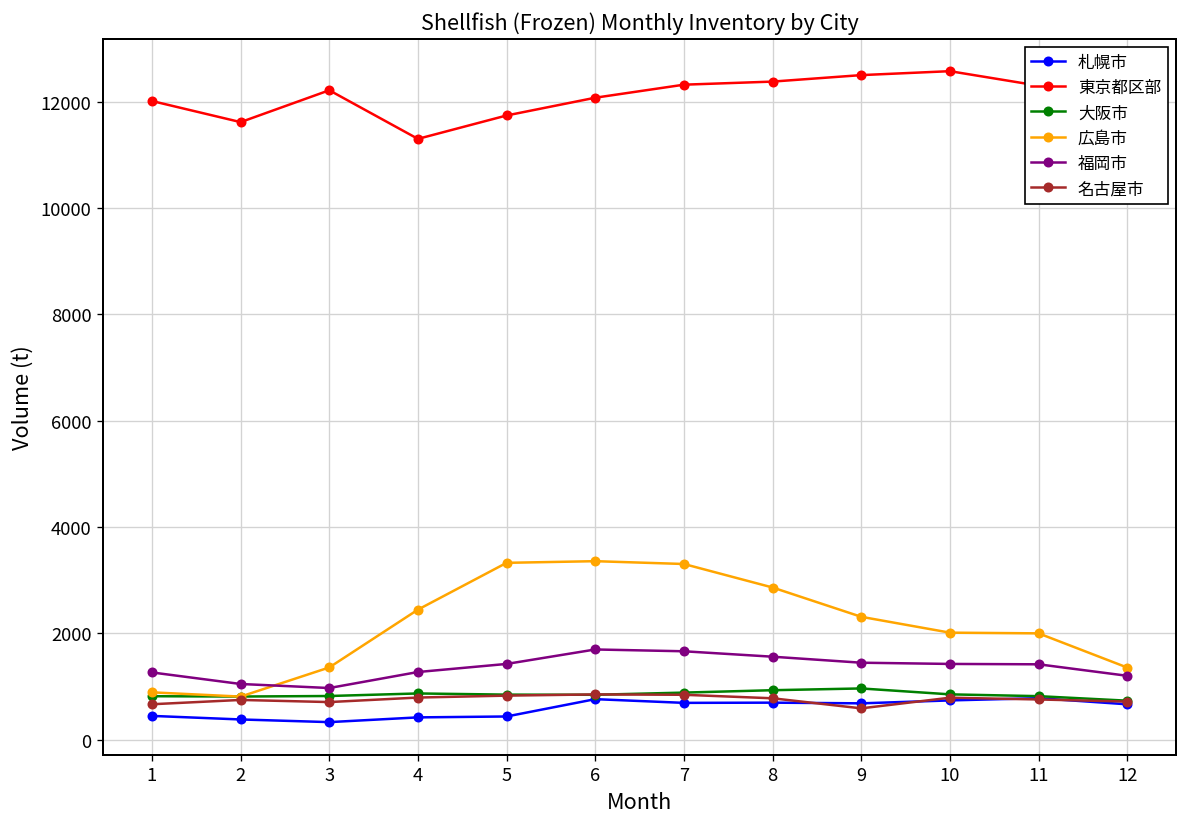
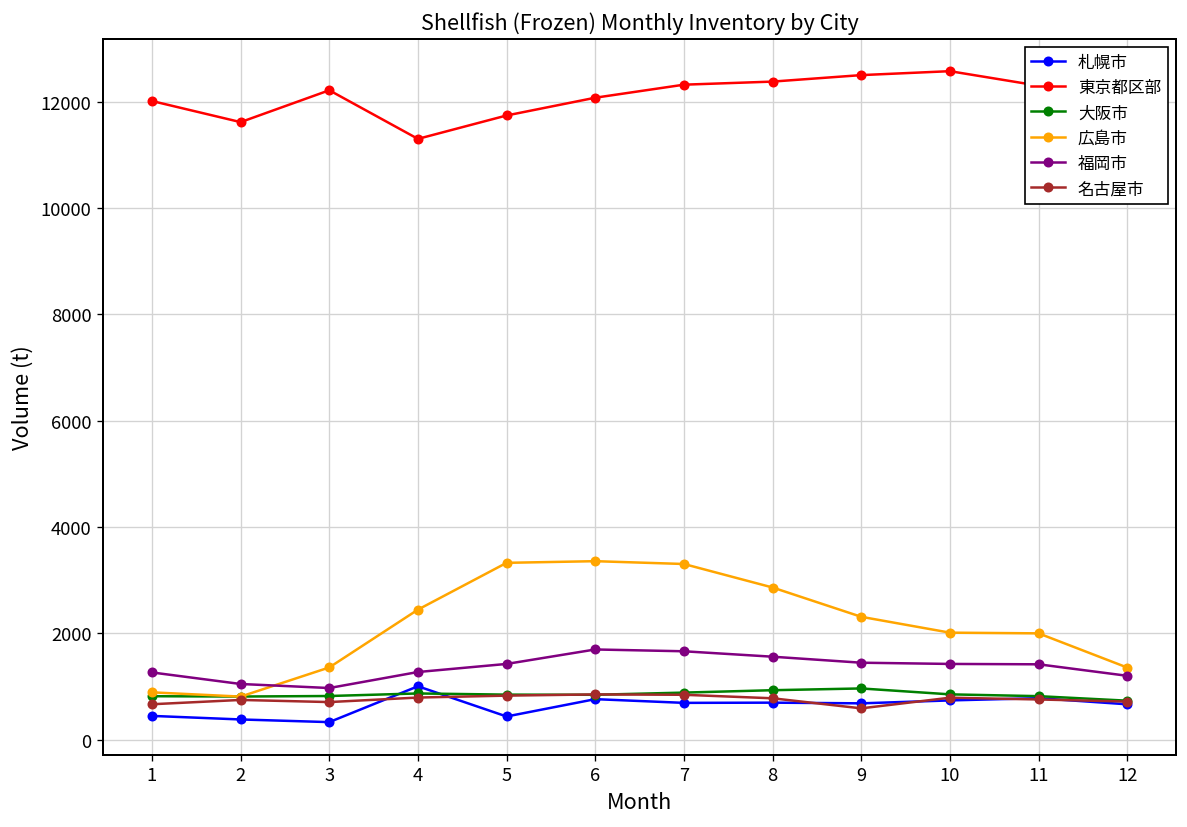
札幌市, 4: 400 -> 1000
